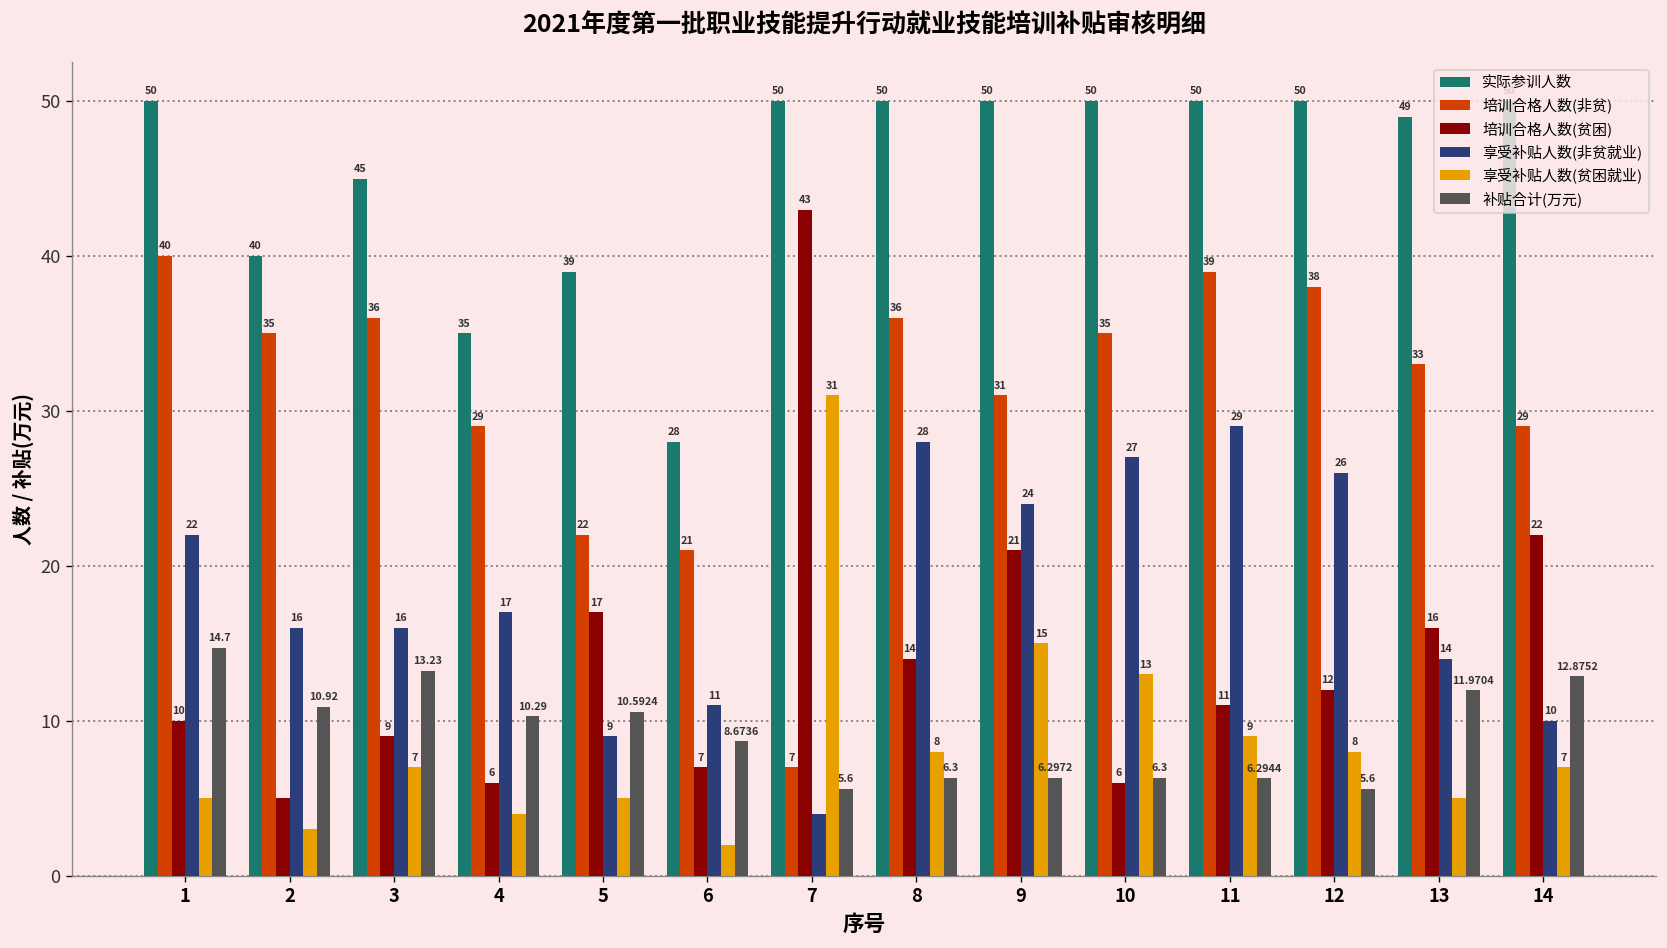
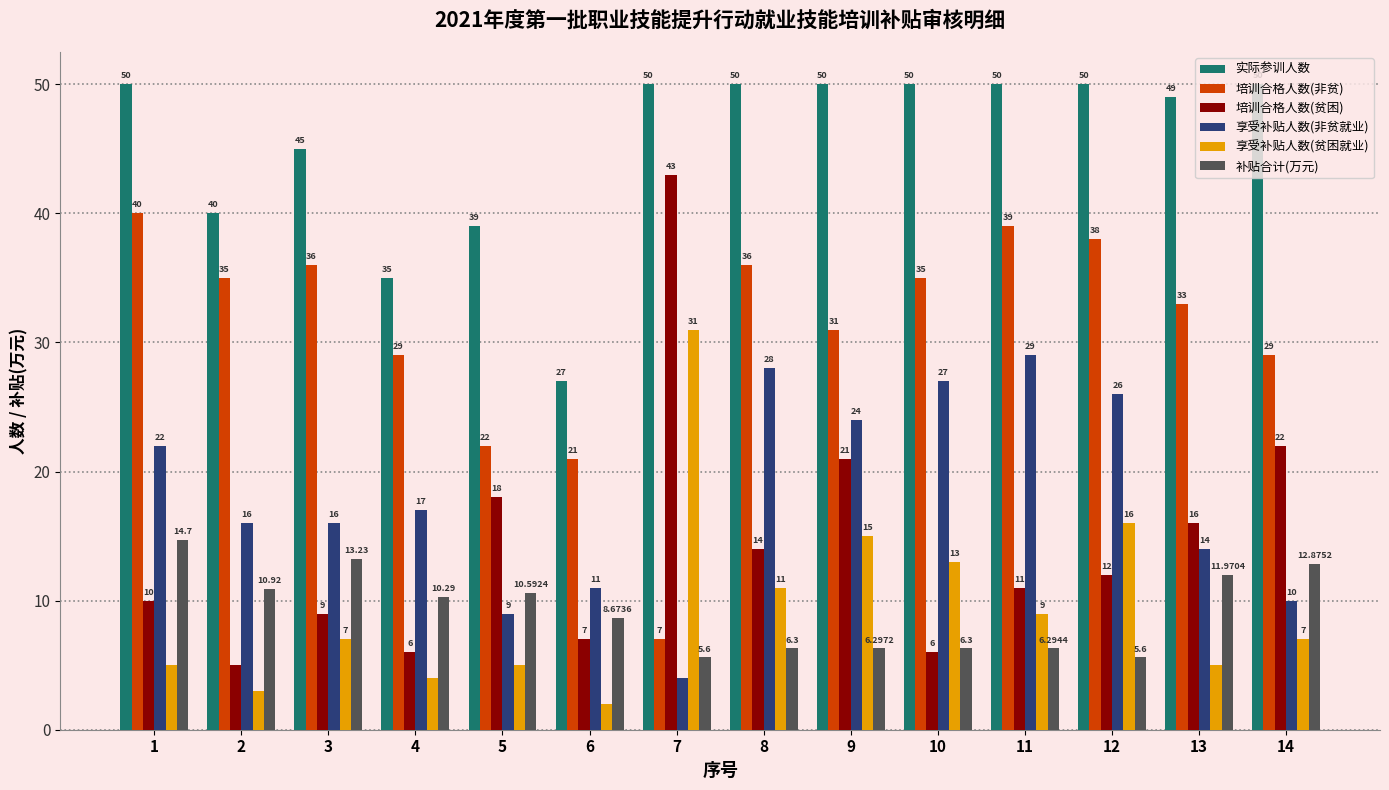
培训合格人数(贫困), 5: 17 -> 18
实际参训人数, 6: 28 -> 27
享受补贴人数(贫困就业), 8: 8 -> 11
享受补贴人数(贫困就业), 12: 8 -> 16
